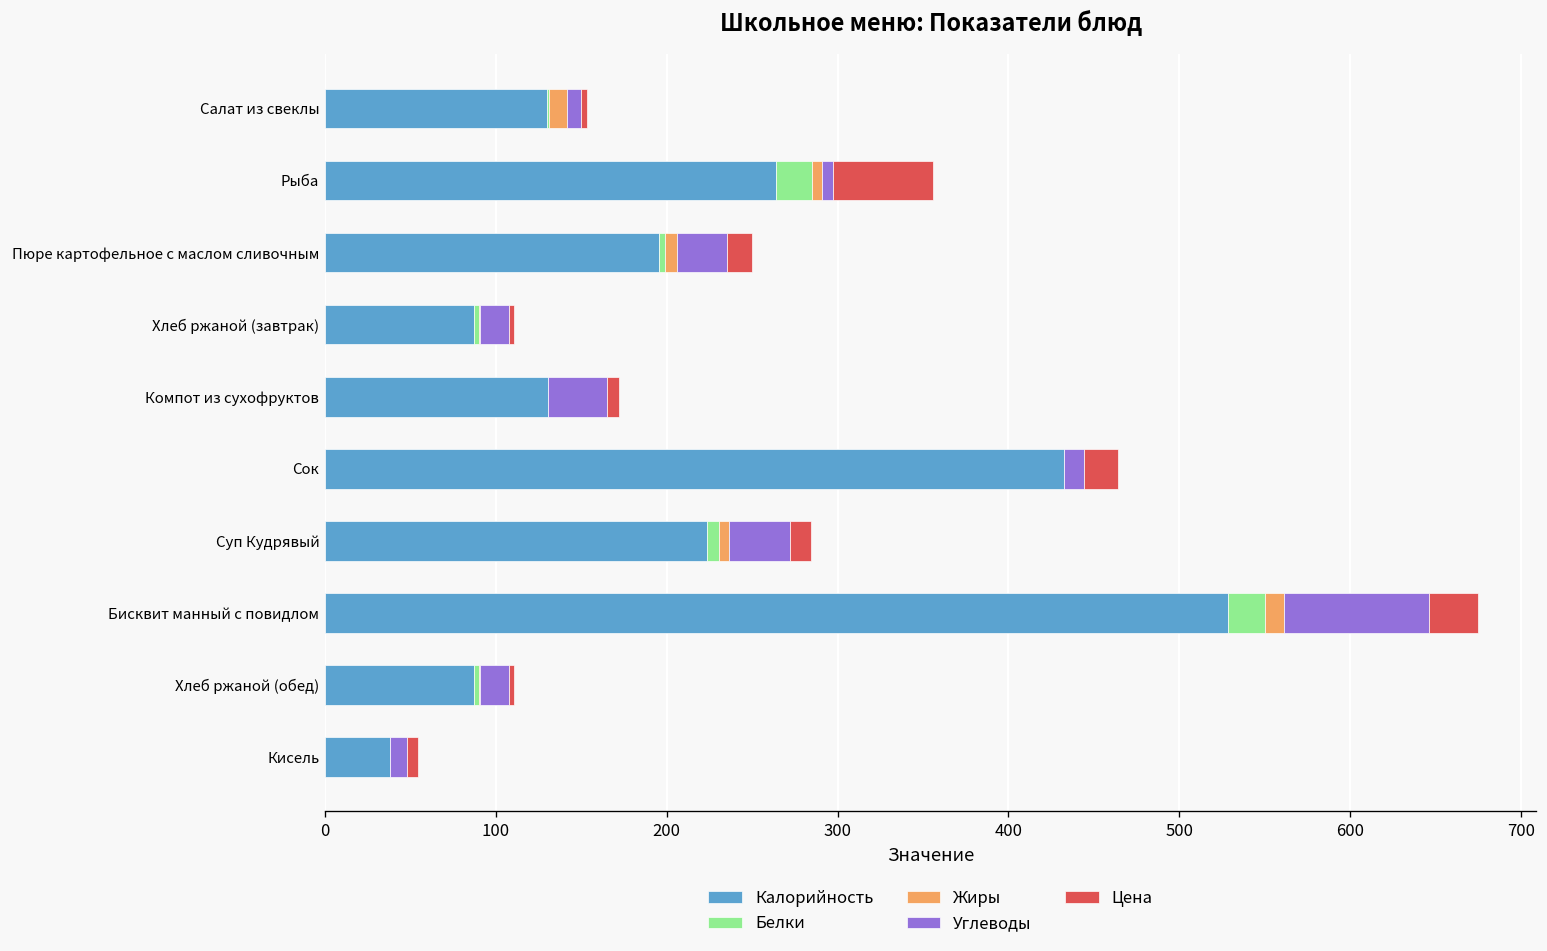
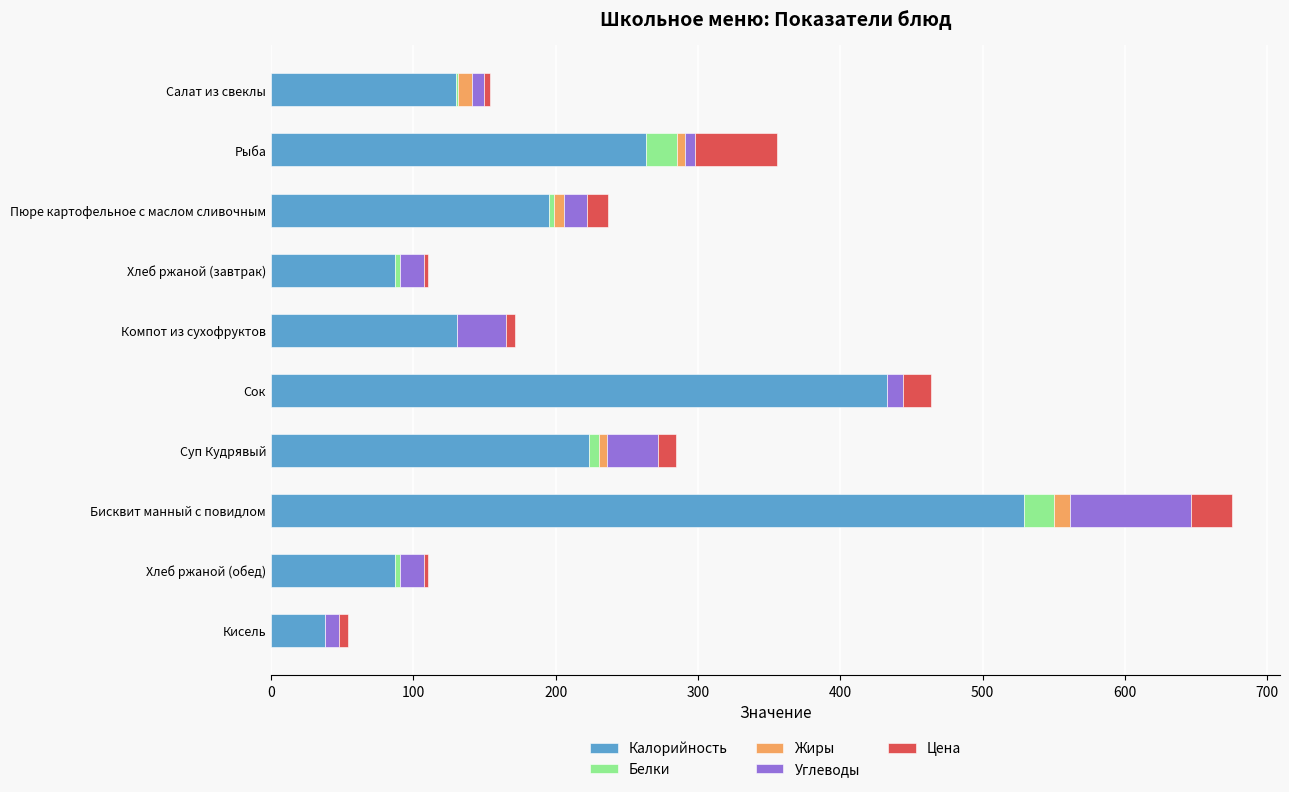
Углеводы, Пюре картофельное с маслом сливочным: 30 -> 16
